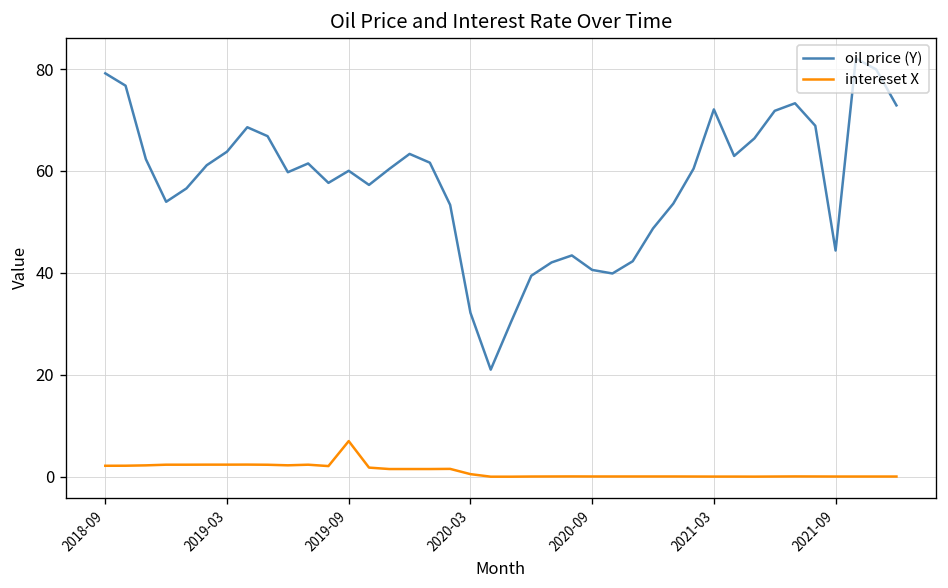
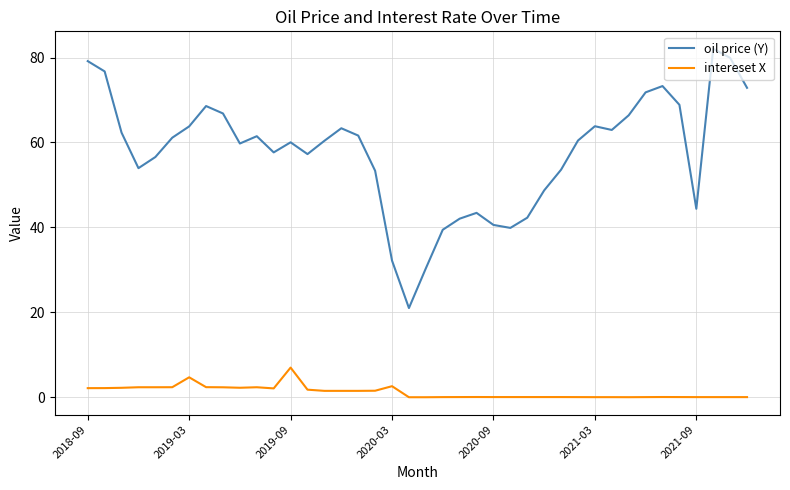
intereset X, 2019-03: 2 -> 5
intereset X, 2020-03: 1 -> 3
oil price (Y), 2021-03: 72 -> 64
